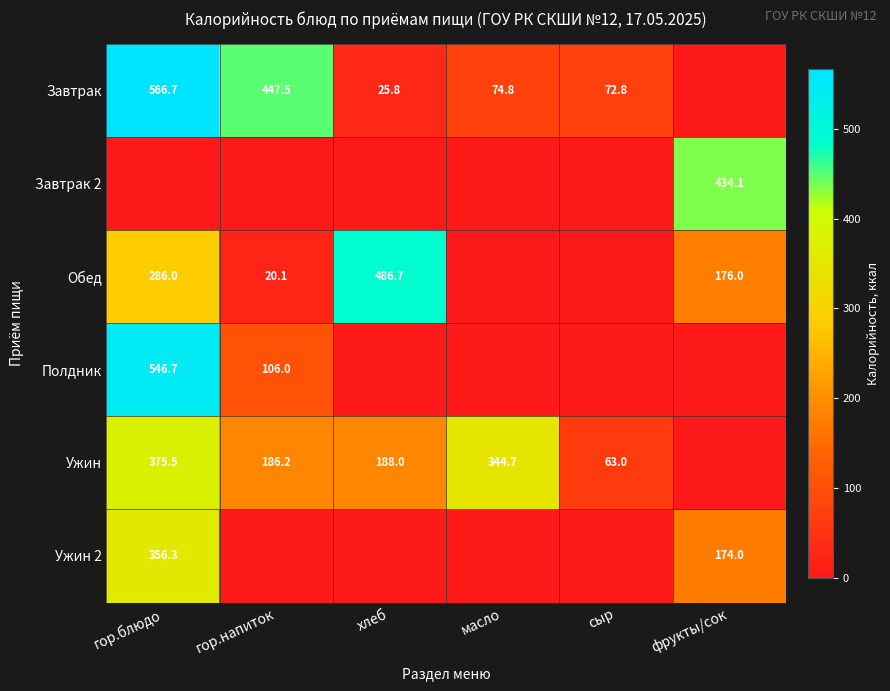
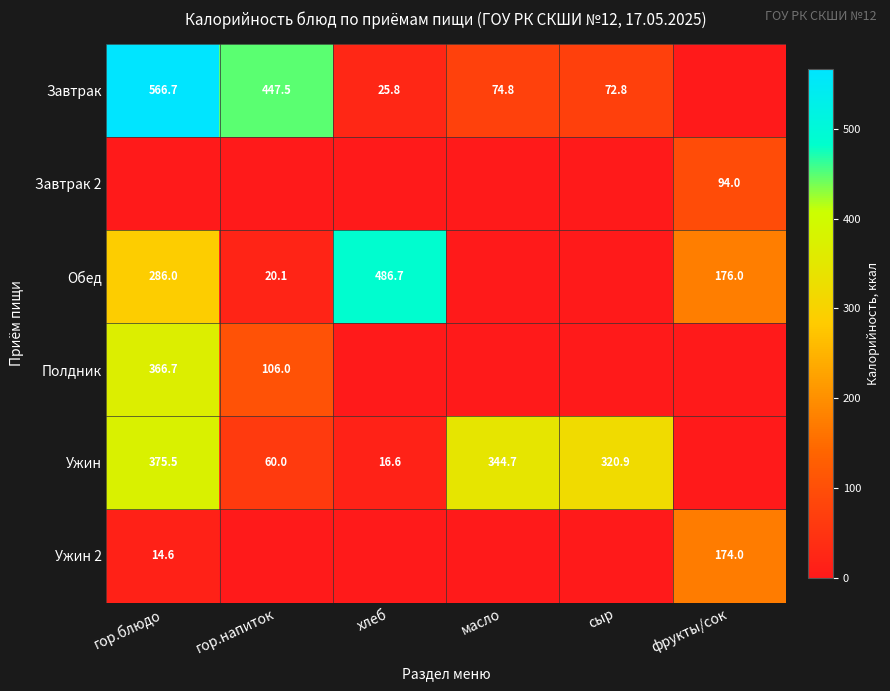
Завтрак 2, фрукты/сок: 434.1 -> 94.0
Полдник, гор.блюдо: 546.7 -> 366.7
Ужин, гор.напиток: 186.2 -> 60.0
Ужин, хлеб: 188.0 -> 16.6
Ужин, сыр: 63.0 -> 320.9
Ужин 2, гор.блюдо: 356.3 -> 14.6
